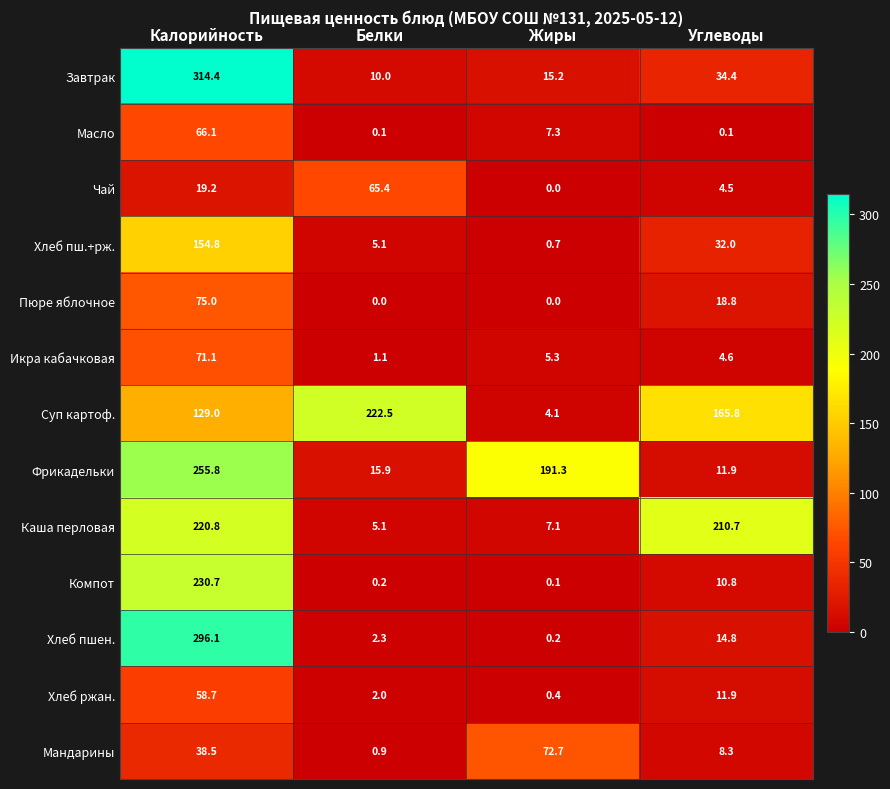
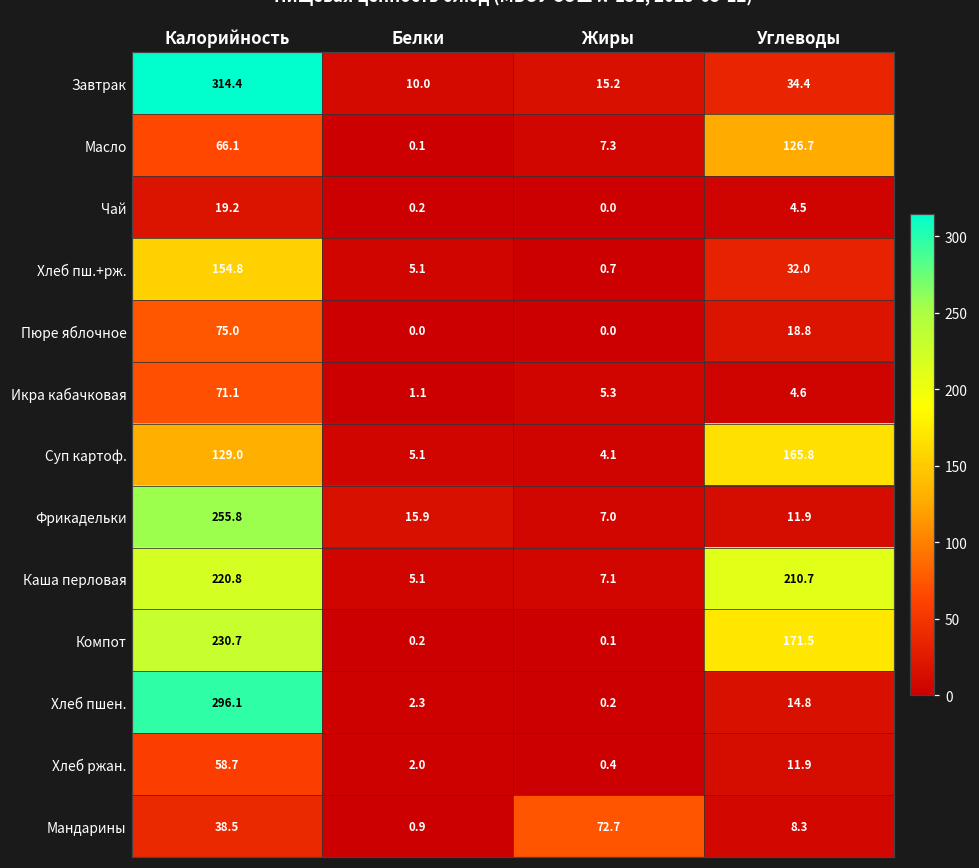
Масло, Углеводы: 0.1 -> 126.7
Чай, Белки: 65.4 -> 0.2
Суп картоф., Белки: 222.5 -> 5.1
Фрикадельки, Жиры: 191.3 -> 7.0
Компот, Углеводы: 10.8 -> 171.5
